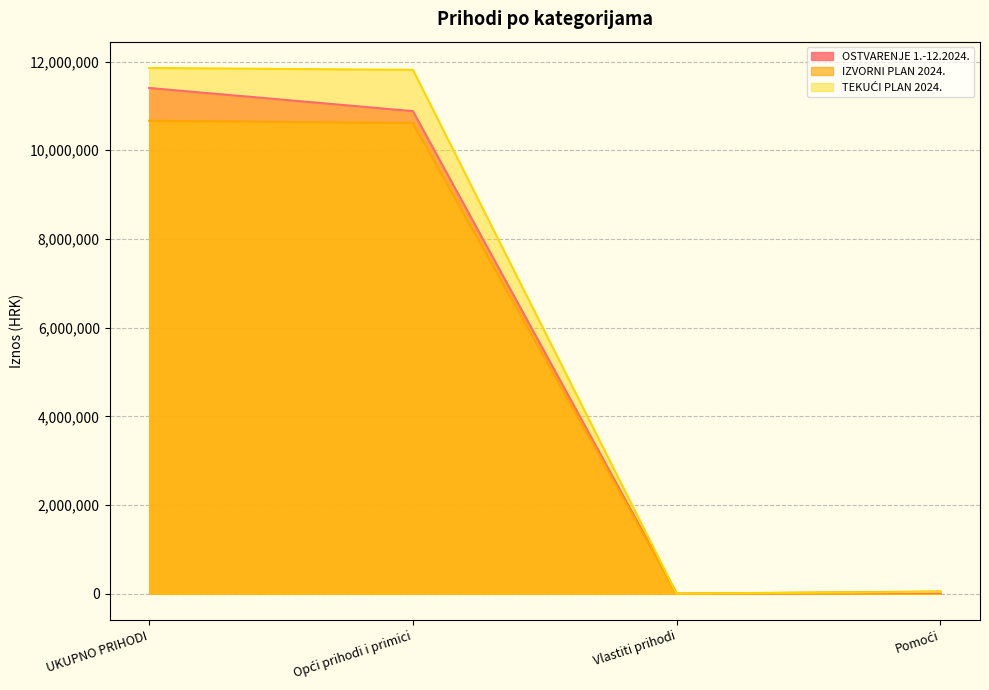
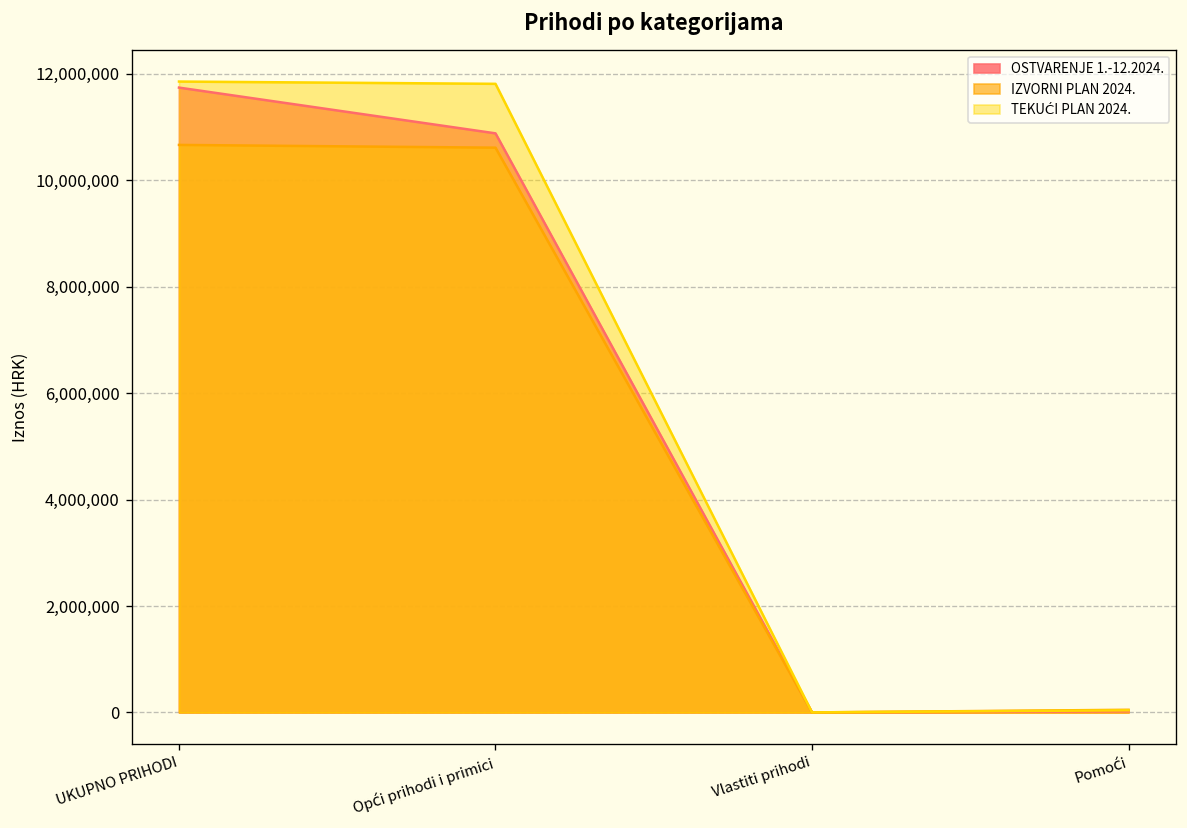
OSTVARENJE 1.-12.2024., UKUPNO PRIHODI: 11,400,000 -> 11,700,000
